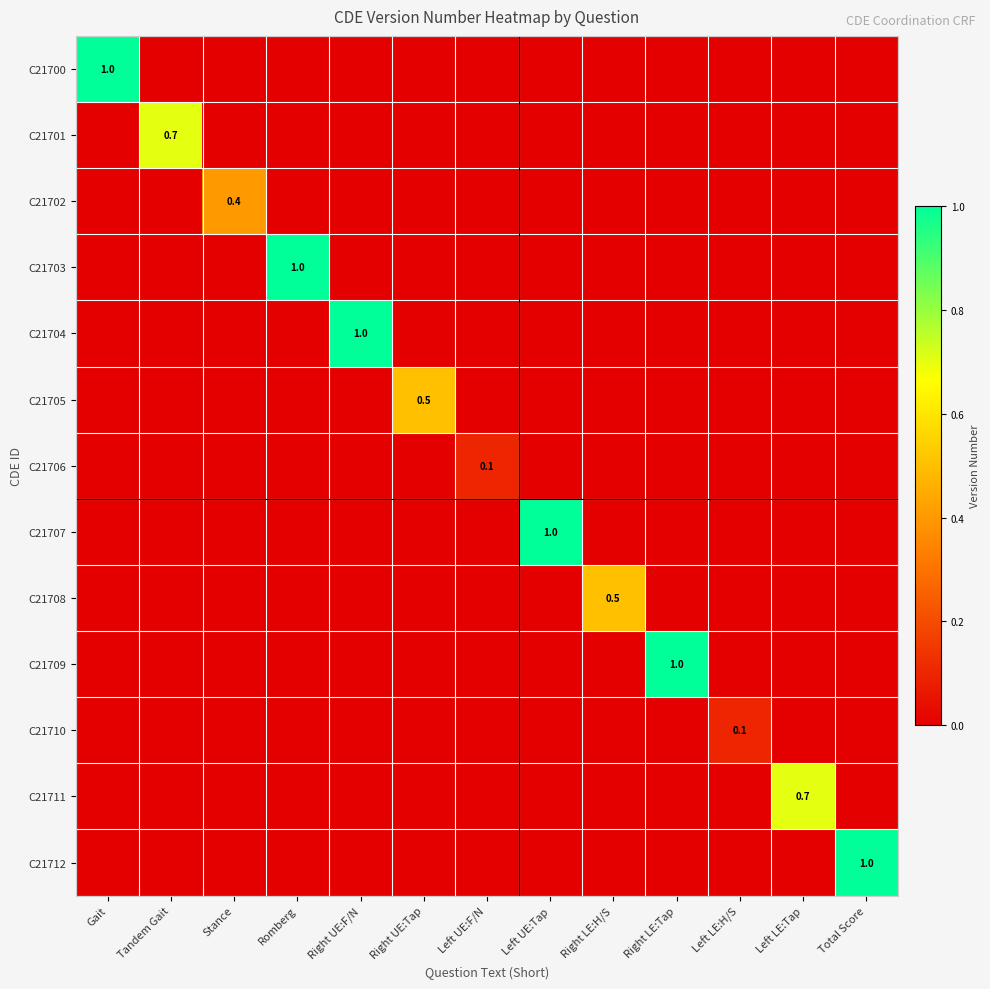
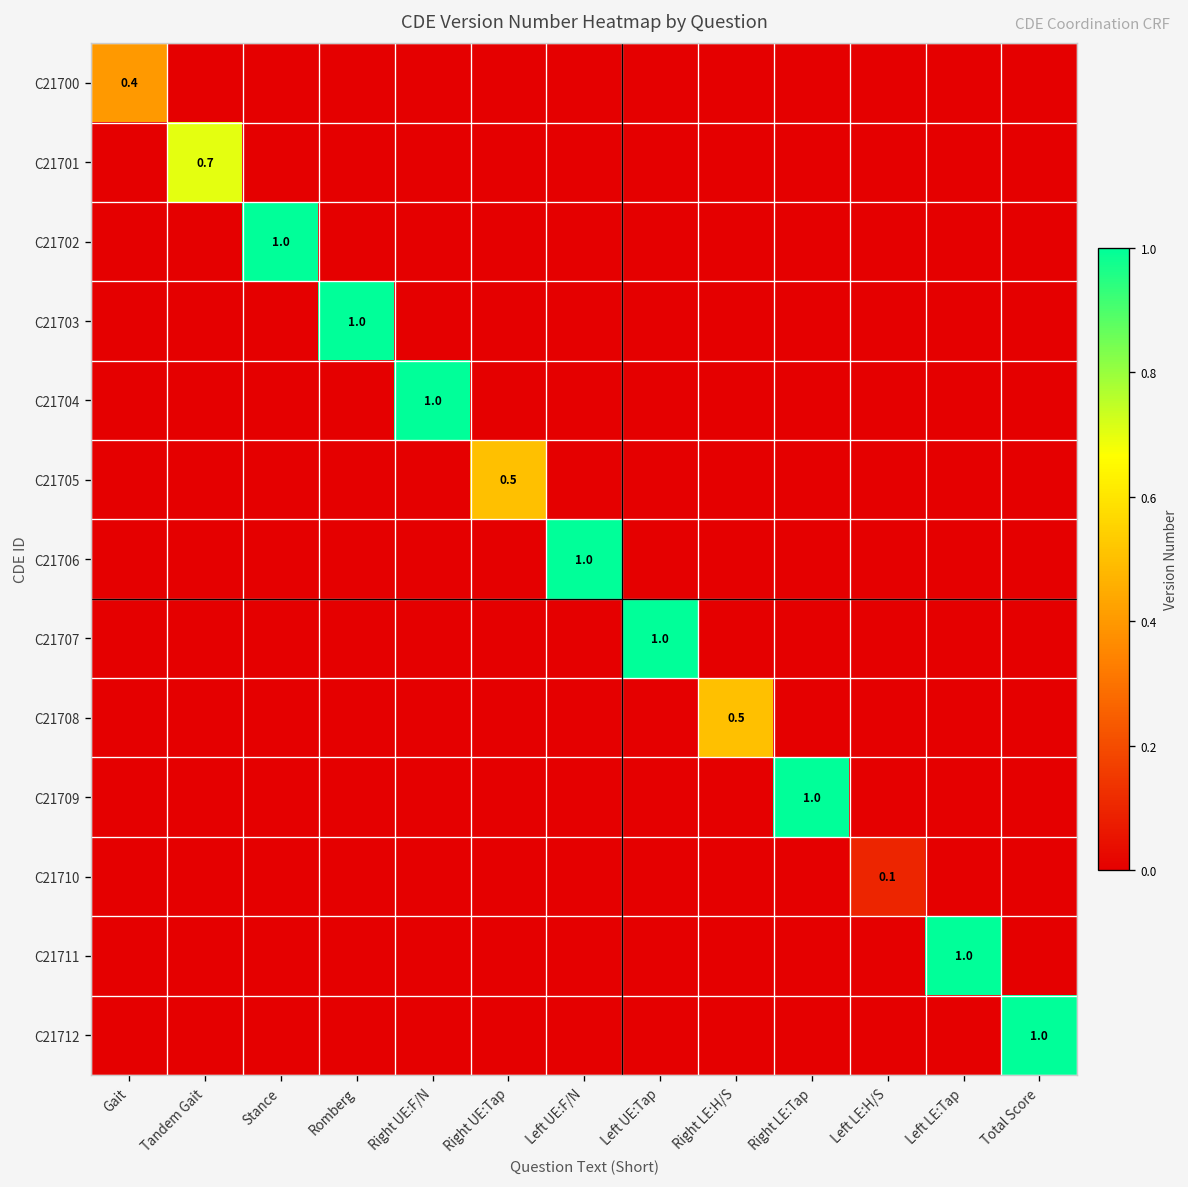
C21700, Gait: 1.0 -> 0.4
C21702, Stance: 0.4 -> 1.0
C21706, Left UE:F/N: 0.1 -> 1.0
C21711, Left LE:Tap: 0.7 -> 1.0
